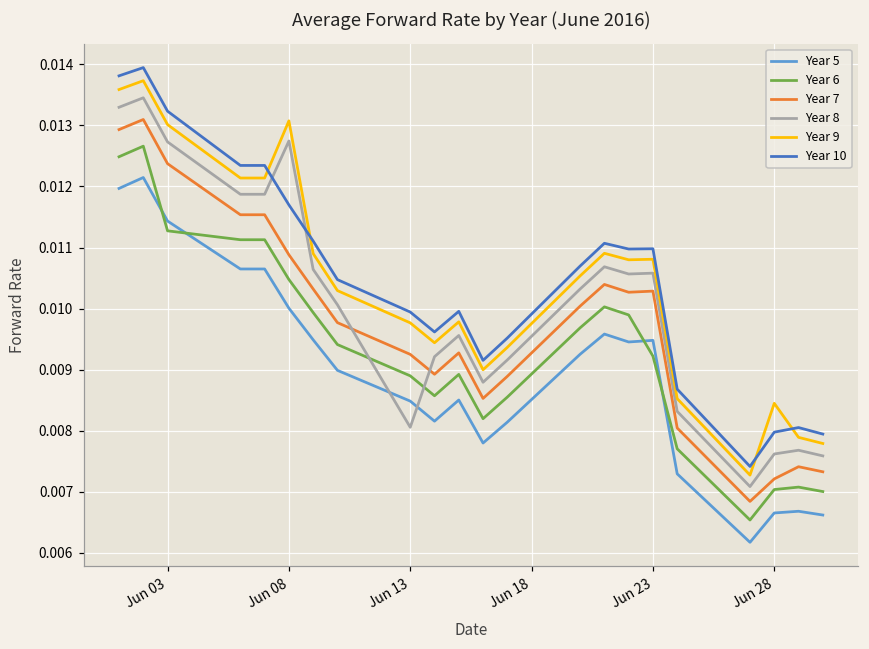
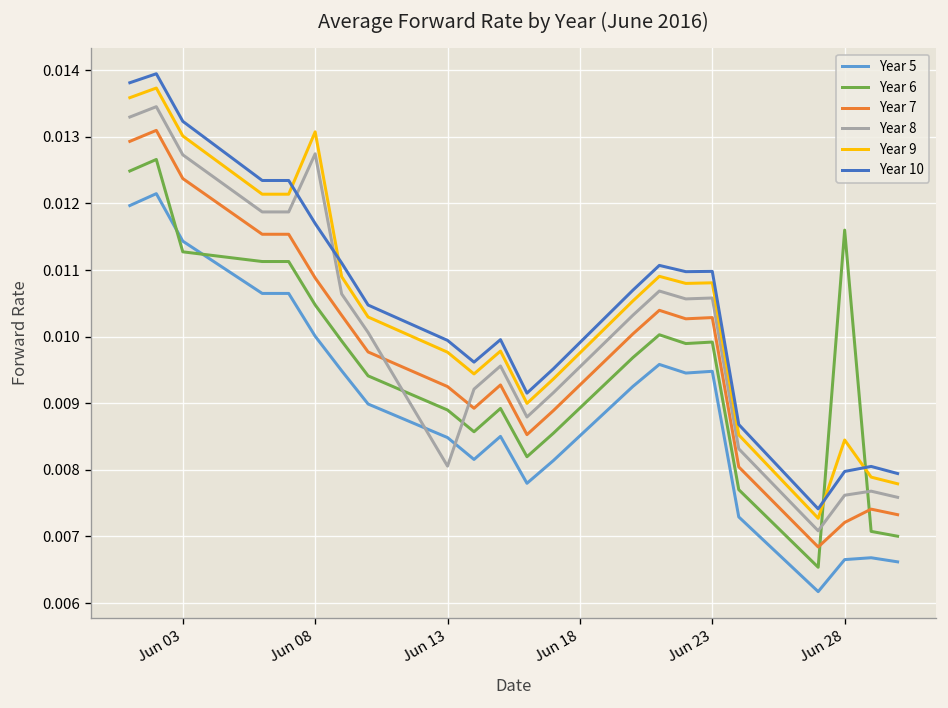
Year 6, Jun 23: 0.0092 -> 0.0099
Year 6, Jun 28: 0.0070 -> 0.0116
